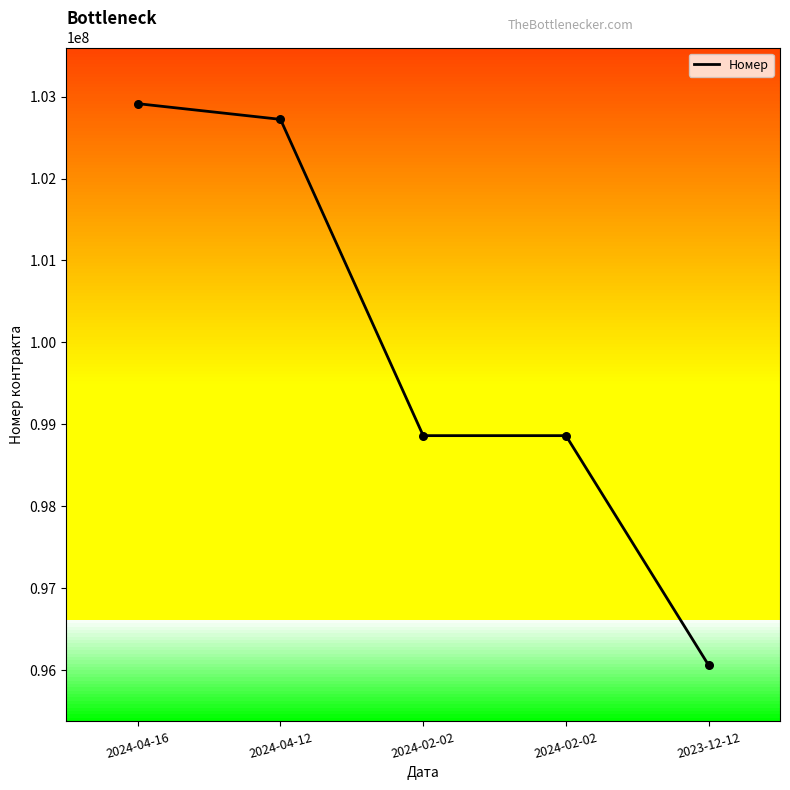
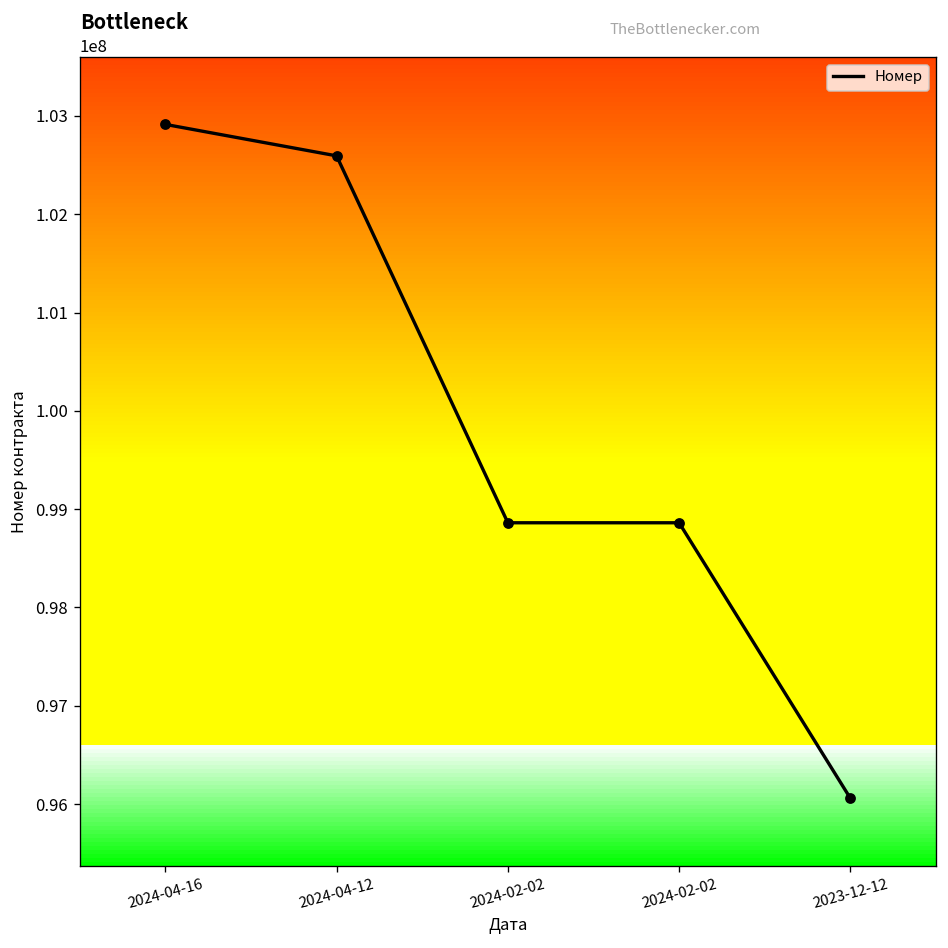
2024-04-12: 102700000 -> 102600000
